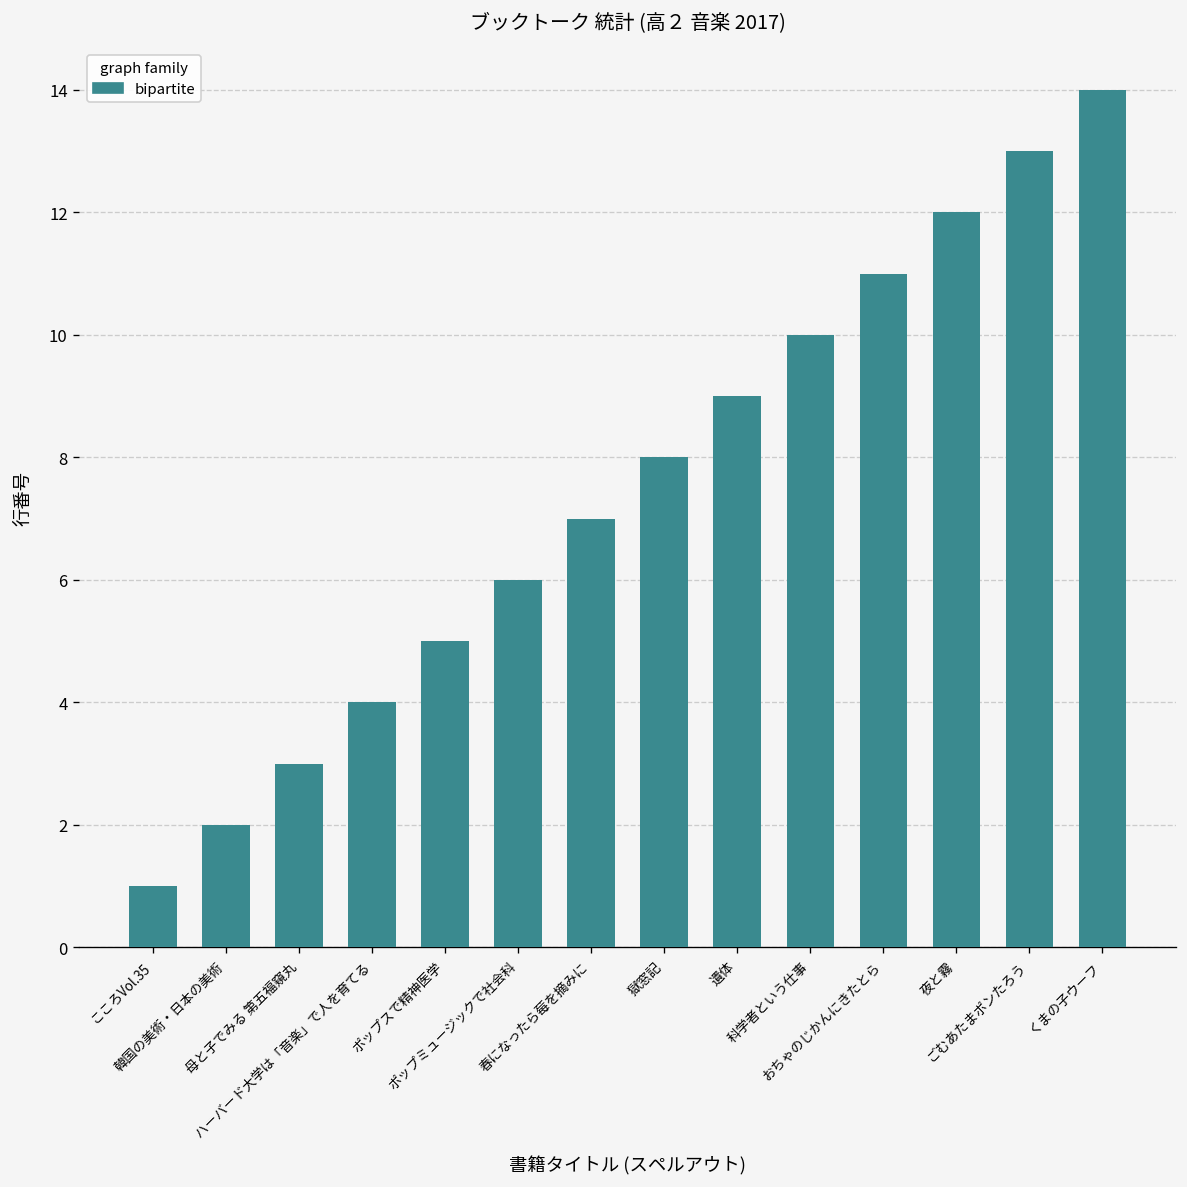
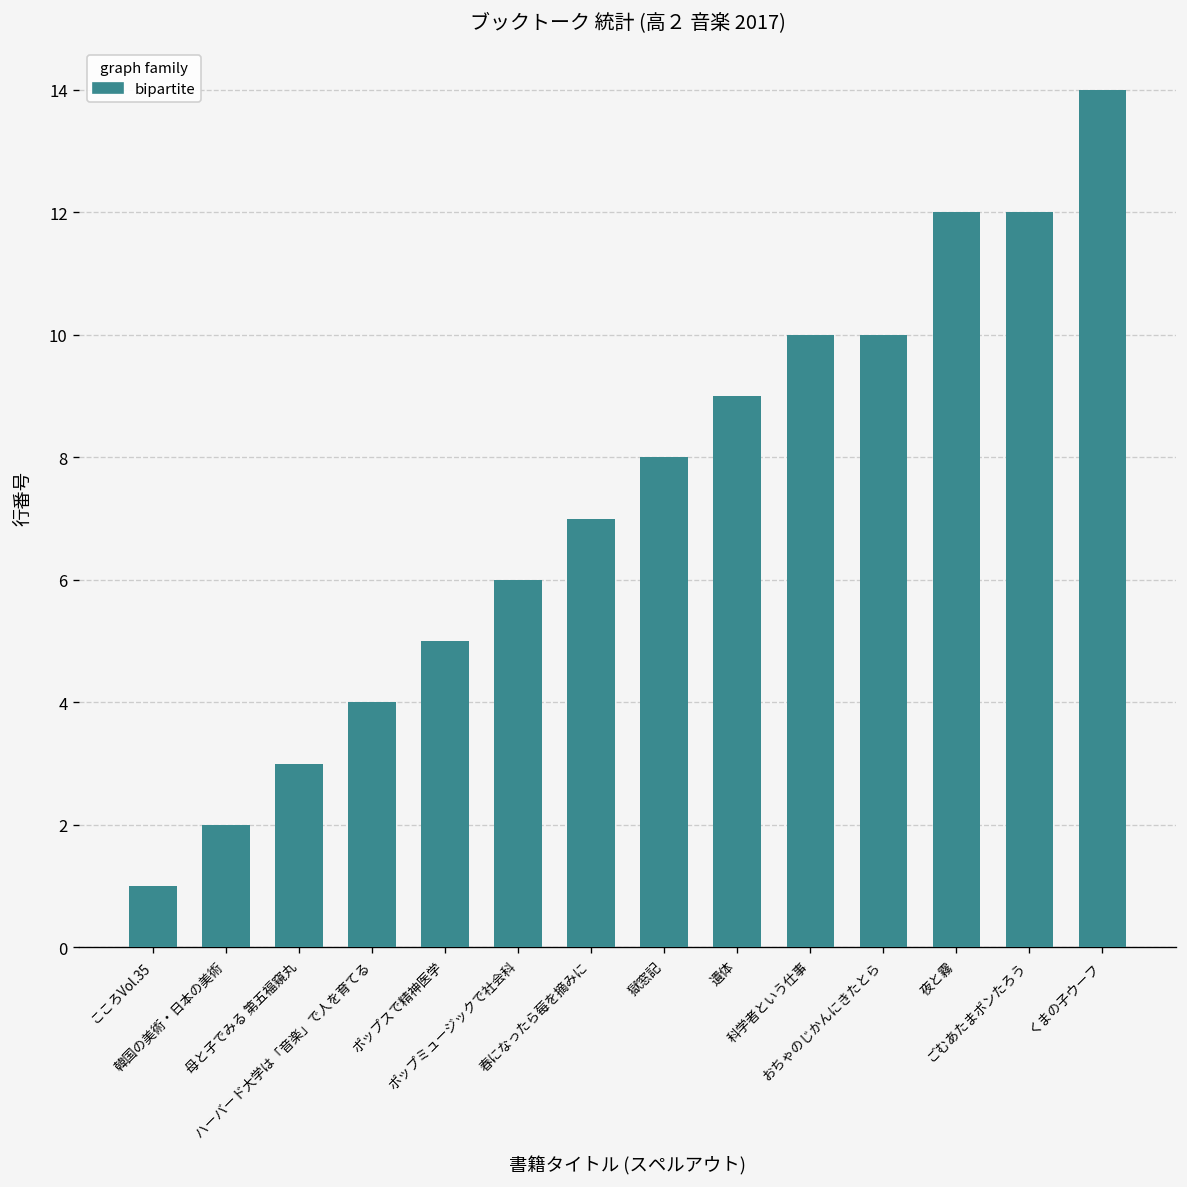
おちゃのじかんにきたとら: 11 -> 10
ごむあたまポンたろう: 13 -> 12
